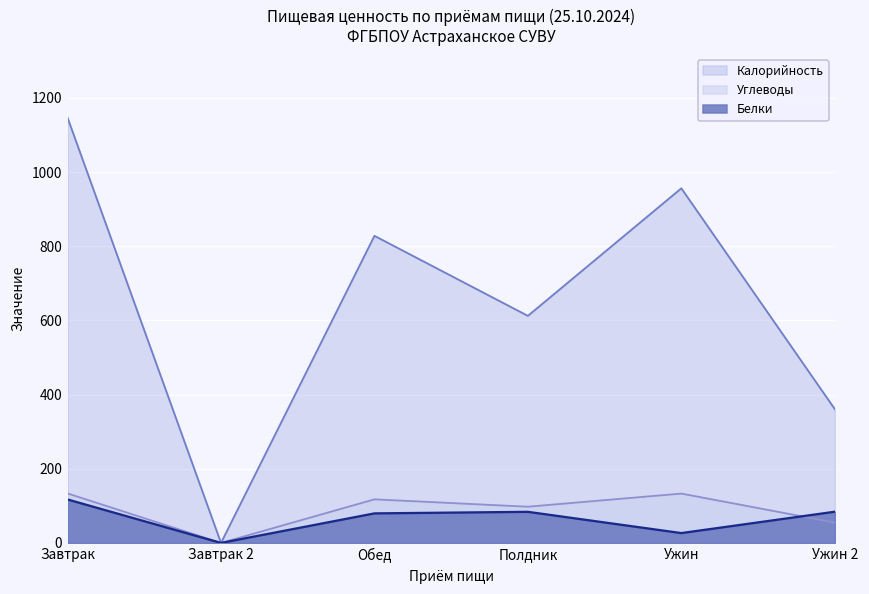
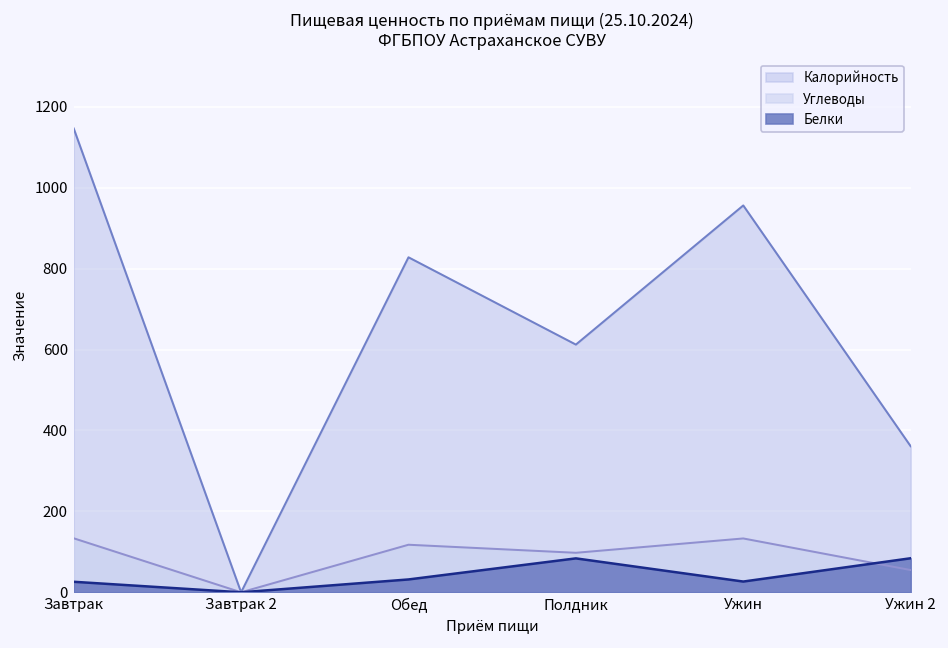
Белки, Завтрак: 120 -> 30
Белки, Обед: 80 -> 30
